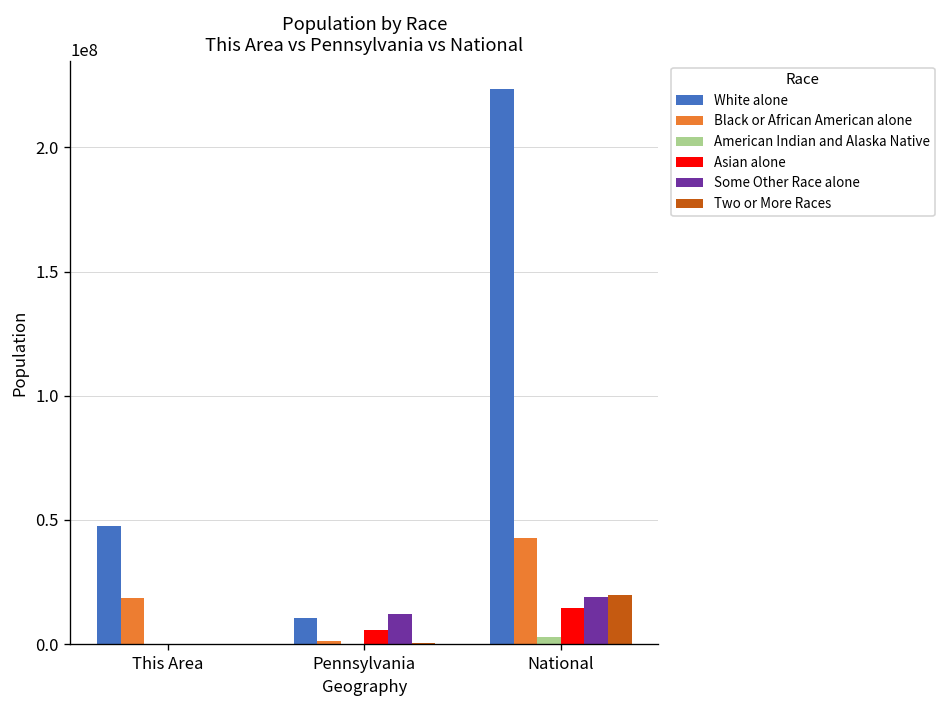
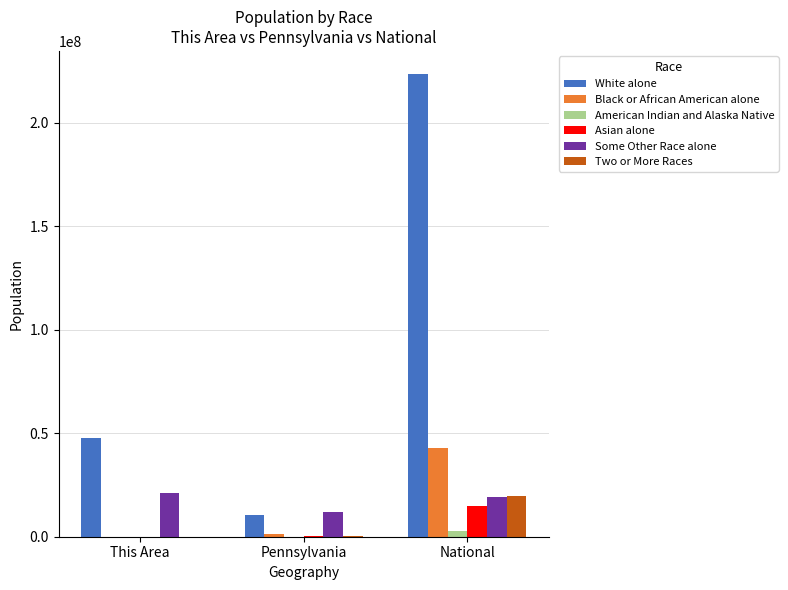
Black or African American alone, This Area: 18000000 -> 0
Some Other Race alone, This Area: 0 -> 21000000
Asian alone, Pennsylvania: 6000000 -> 0
